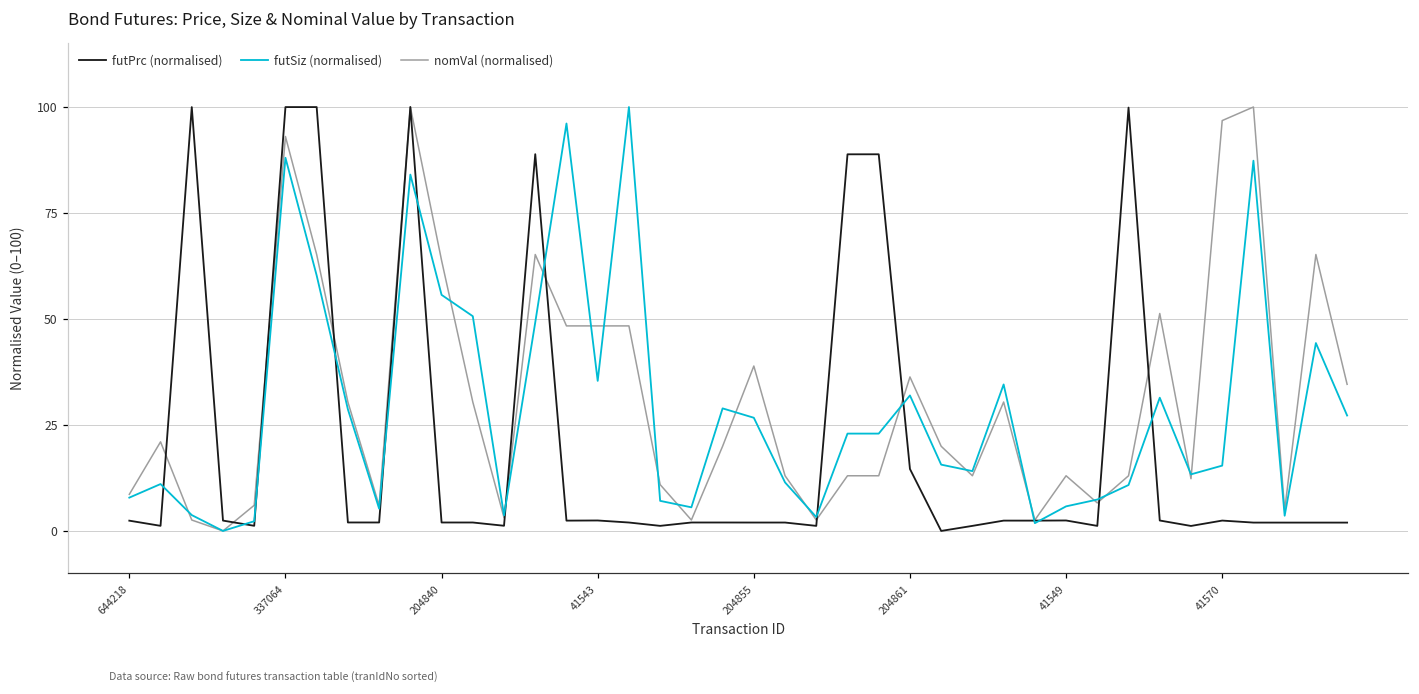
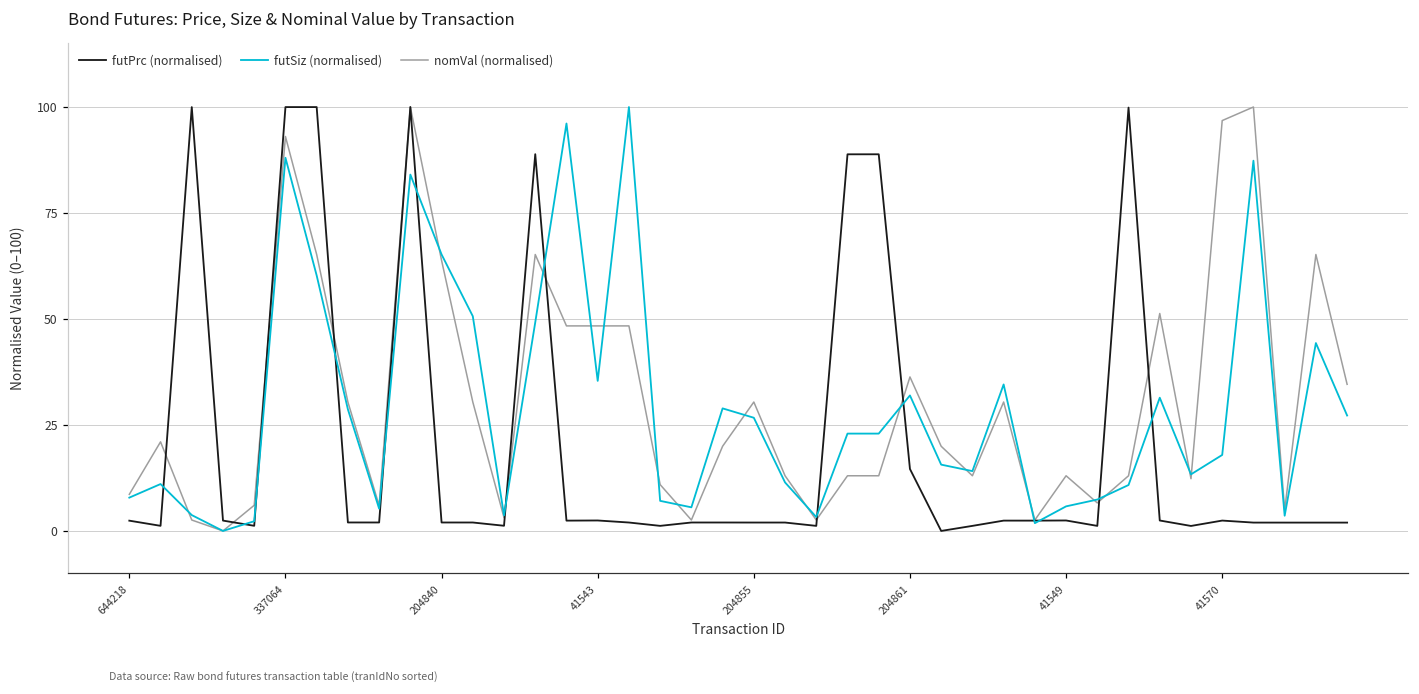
futSiz (normalised), 204840: 56 -> 65
nomVal (normalised), 204855: 39 -> 30
futSiz (normalised), 41570: 15 -> 18
